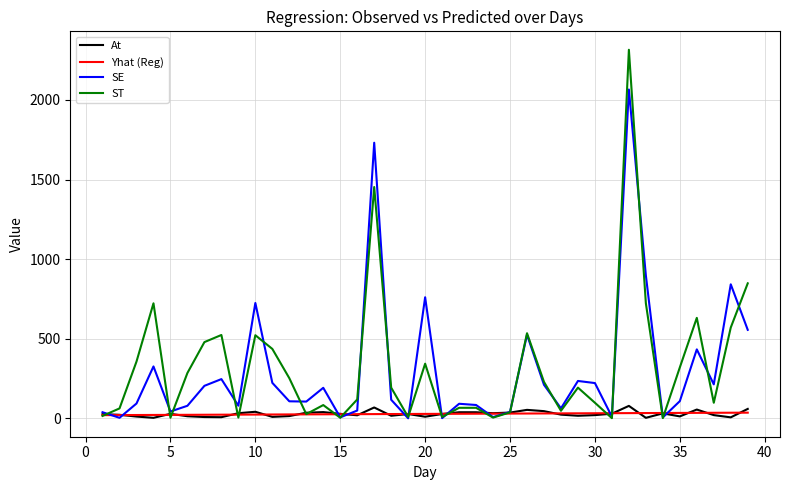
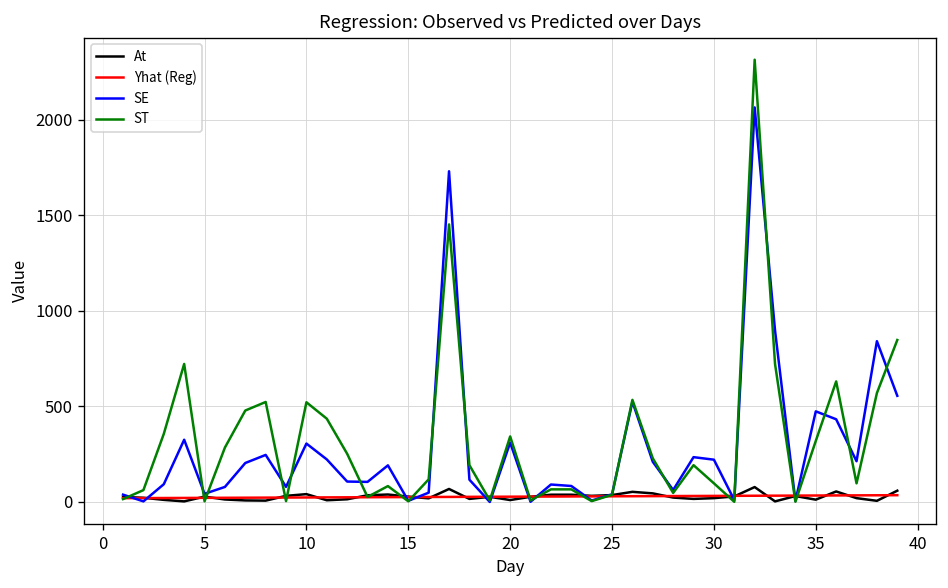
SE, 10: 720 -> 310
SE, 20: 760 -> 310
SE, 35: 110 -> 470
